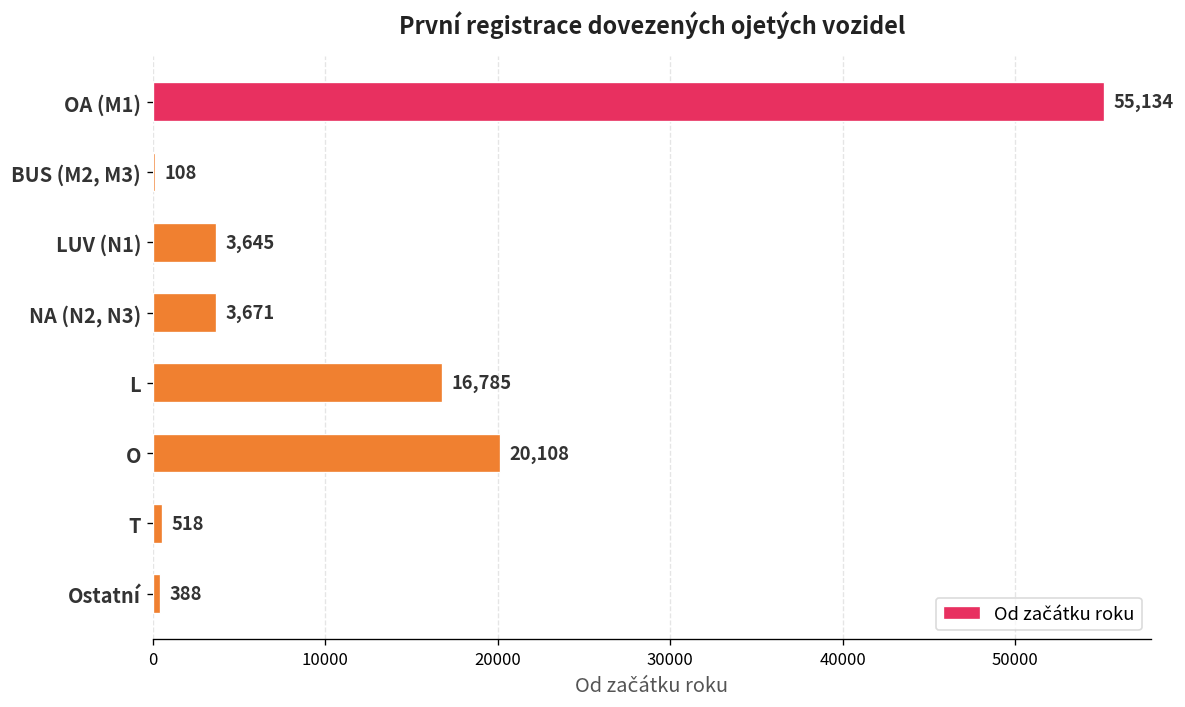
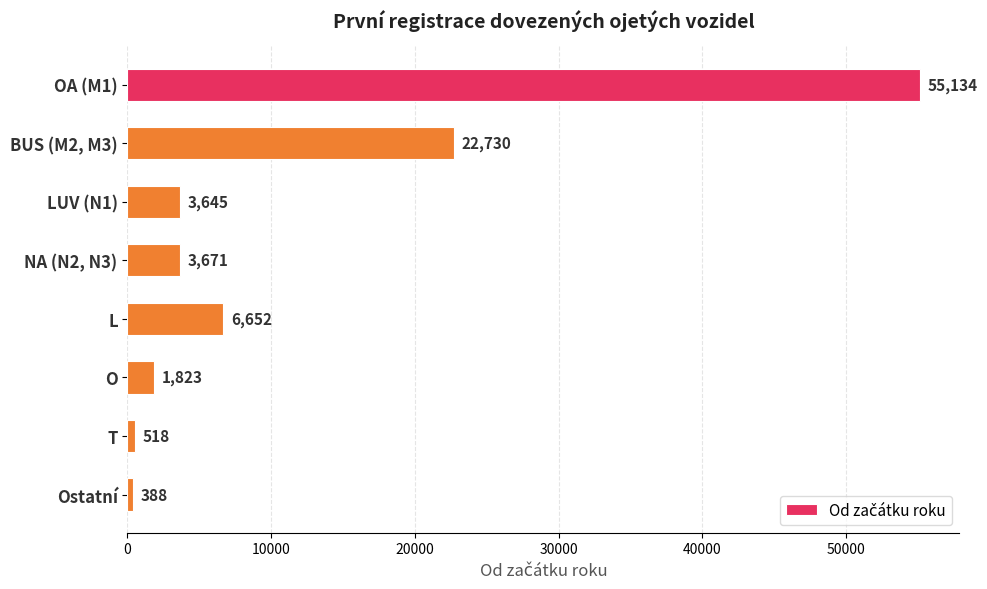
BUS (M2, M3): 108 -> 22,730
L: 16,785 -> 6,652
O: 20,108 -> 1,823
